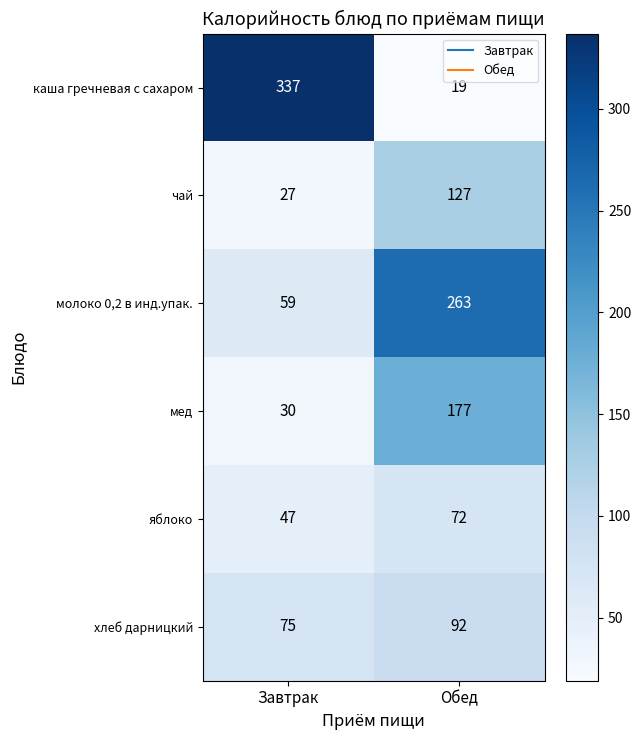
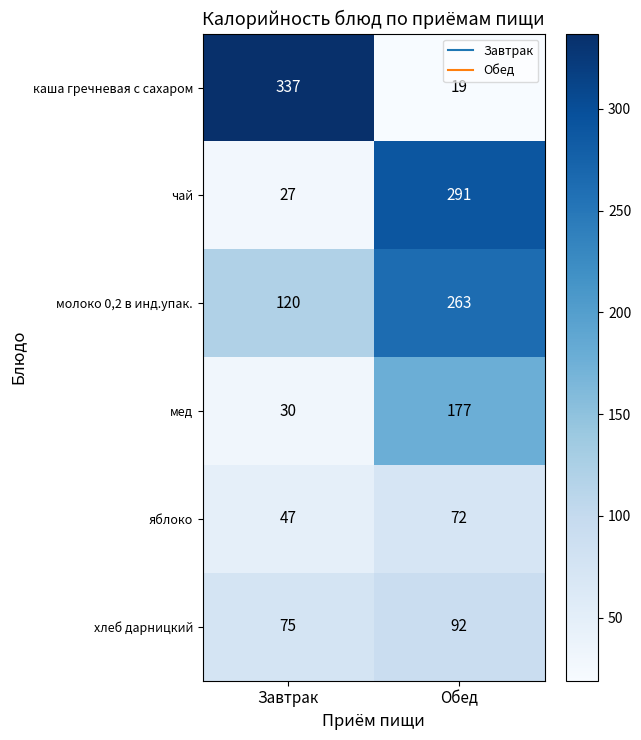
чай, Обед: 127 -> 291
молоко 0,2 в инд.упак., Завтрак: 59 -> 120
